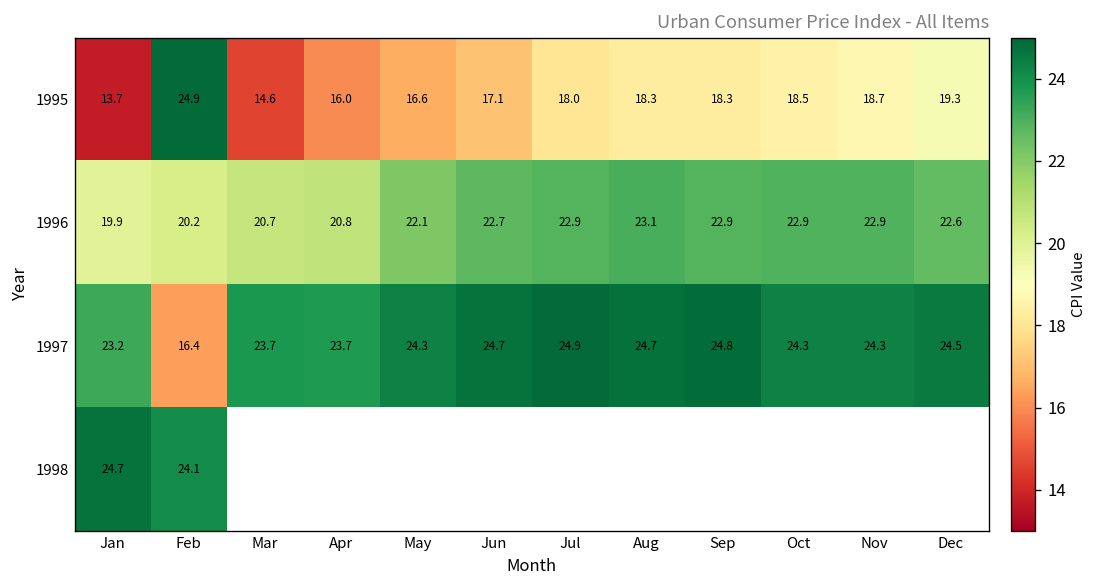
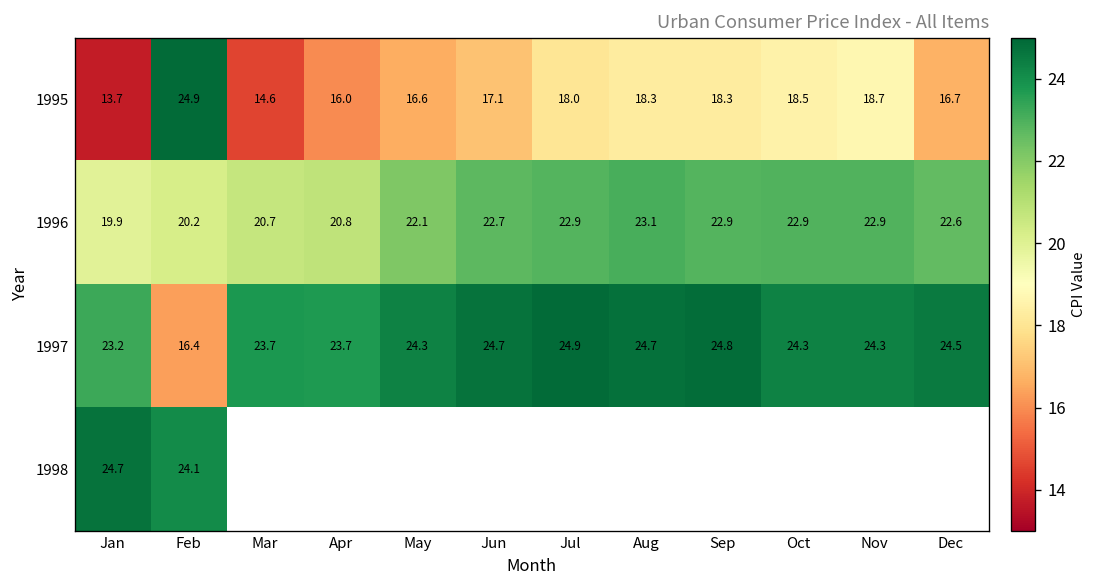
1995, Dec: 19.3 -> 16.7
